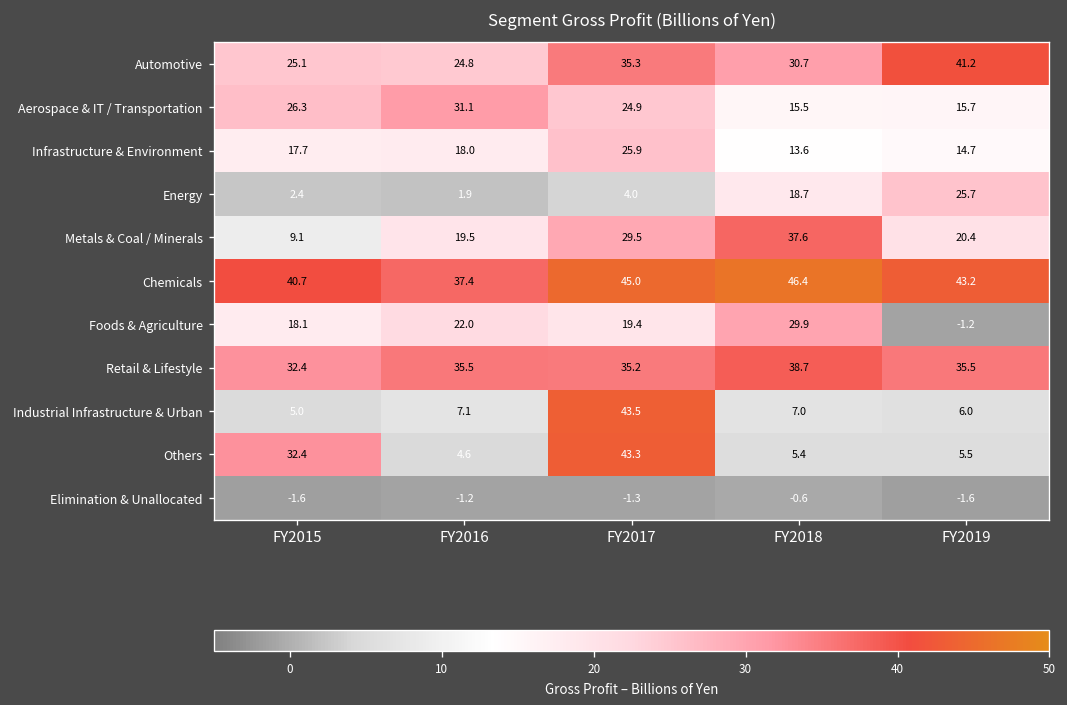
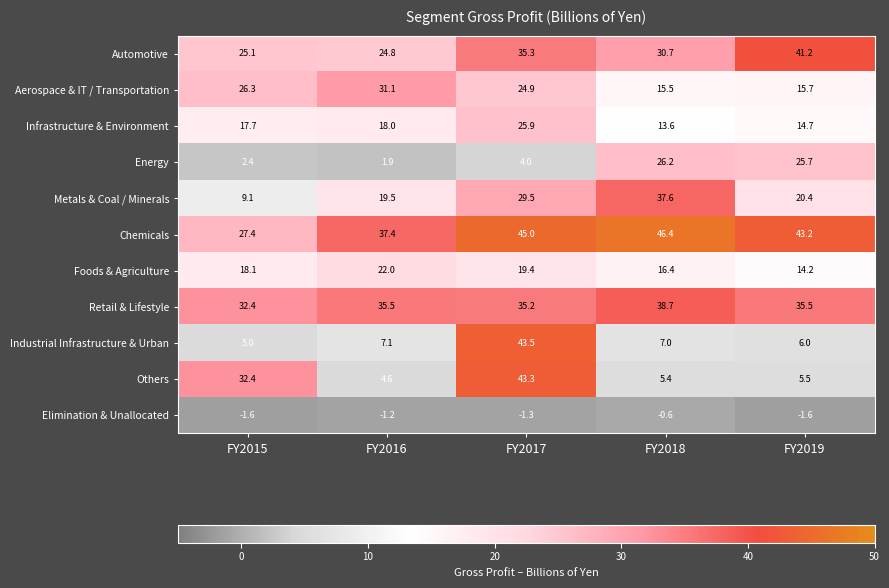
Energy, FY2018: 18.7 -> 26.2
Chemicals, FY2015: 40.7 -> 27.4
Foods & Agriculture, FY2018: 29.9 -> 16.4
Foods & Agriculture, FY2019: -1.2 -> 14.2
